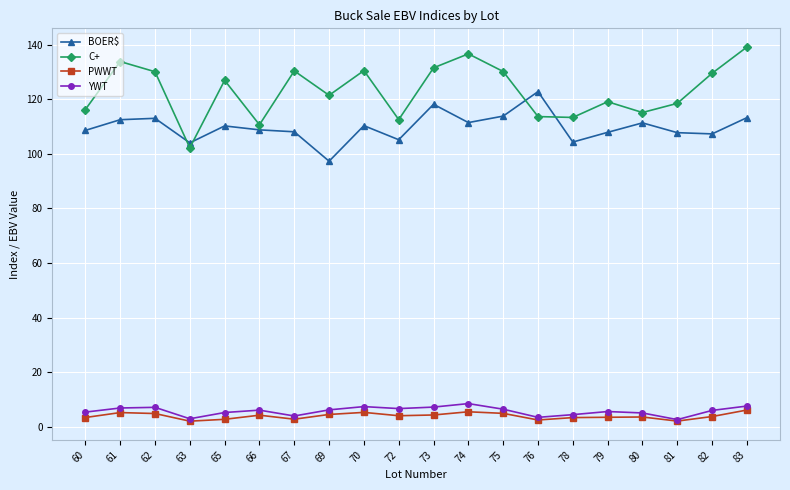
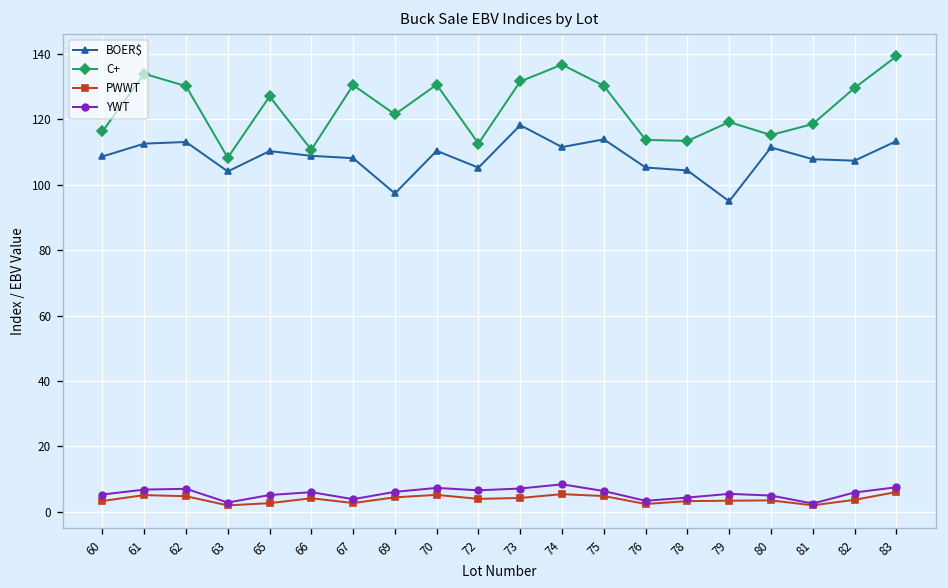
C+, 63: 102 -> 108
BOER$, 76: 123 -> 105
BOER$, 79: 108 -> 95
